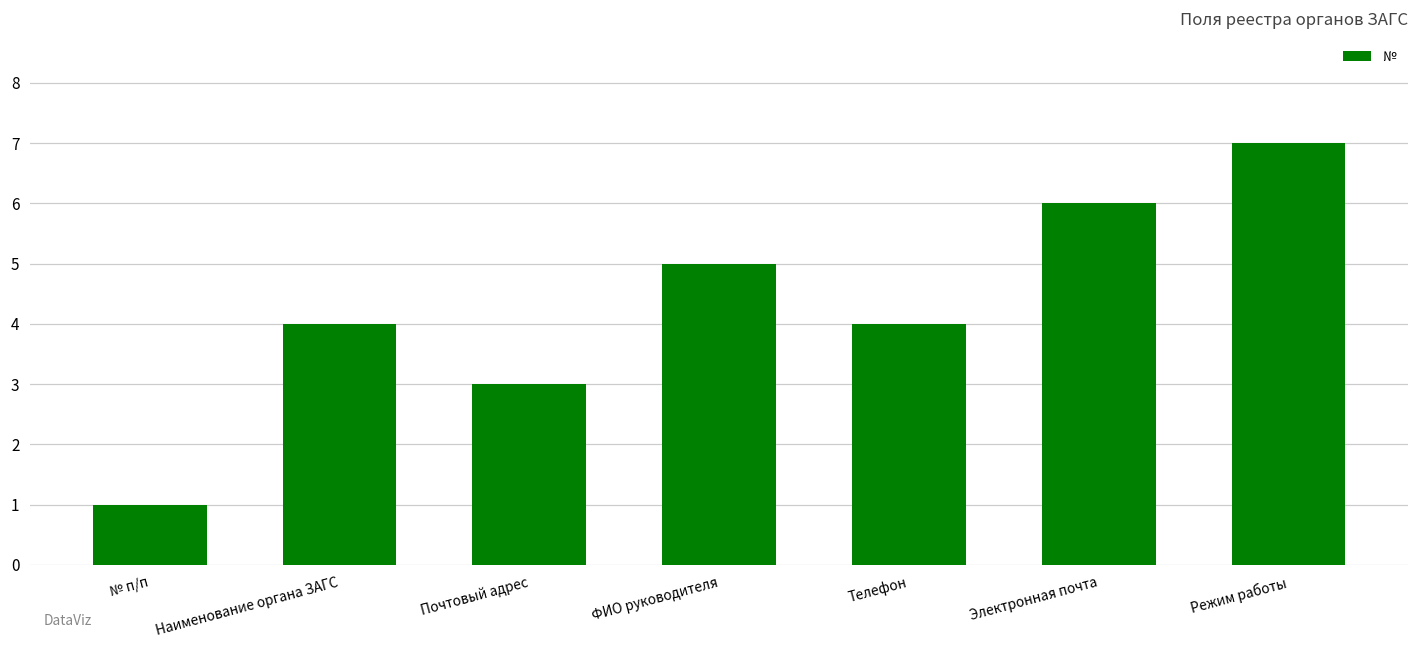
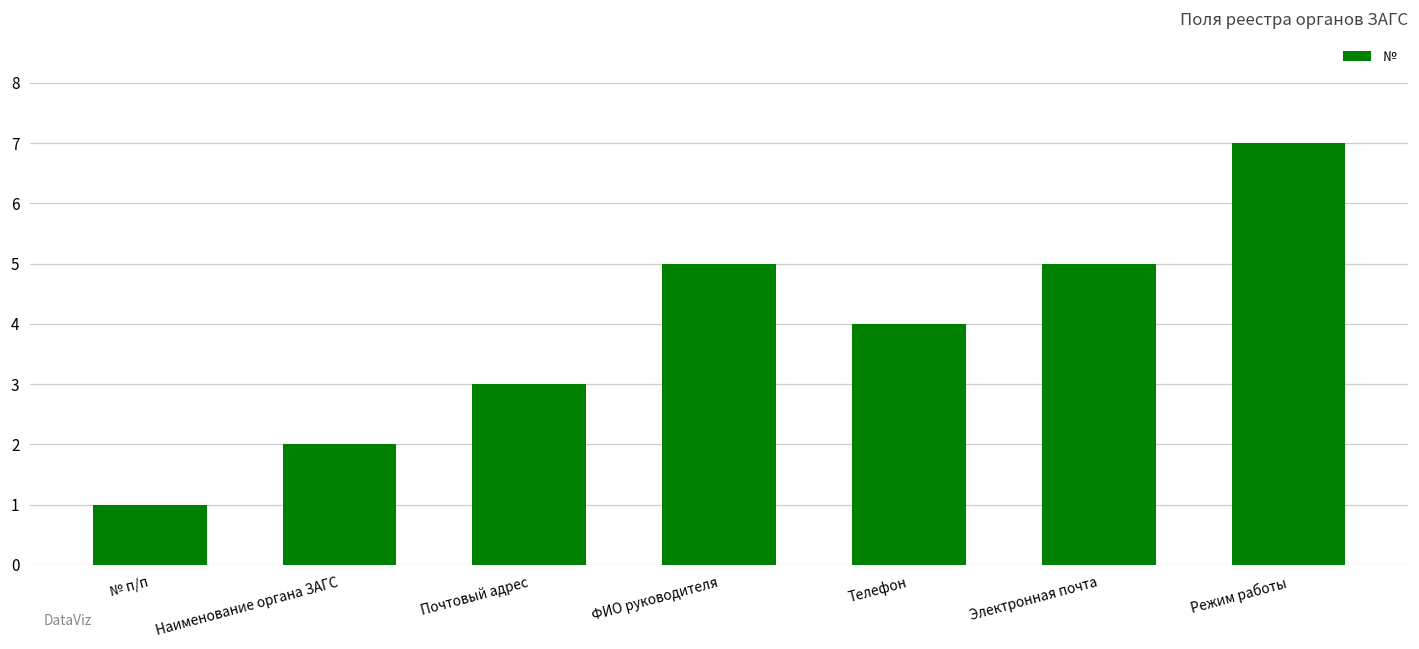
Наименование органа ЗАГС: 4 -> 2
Электронная почта: 6 -> 5
